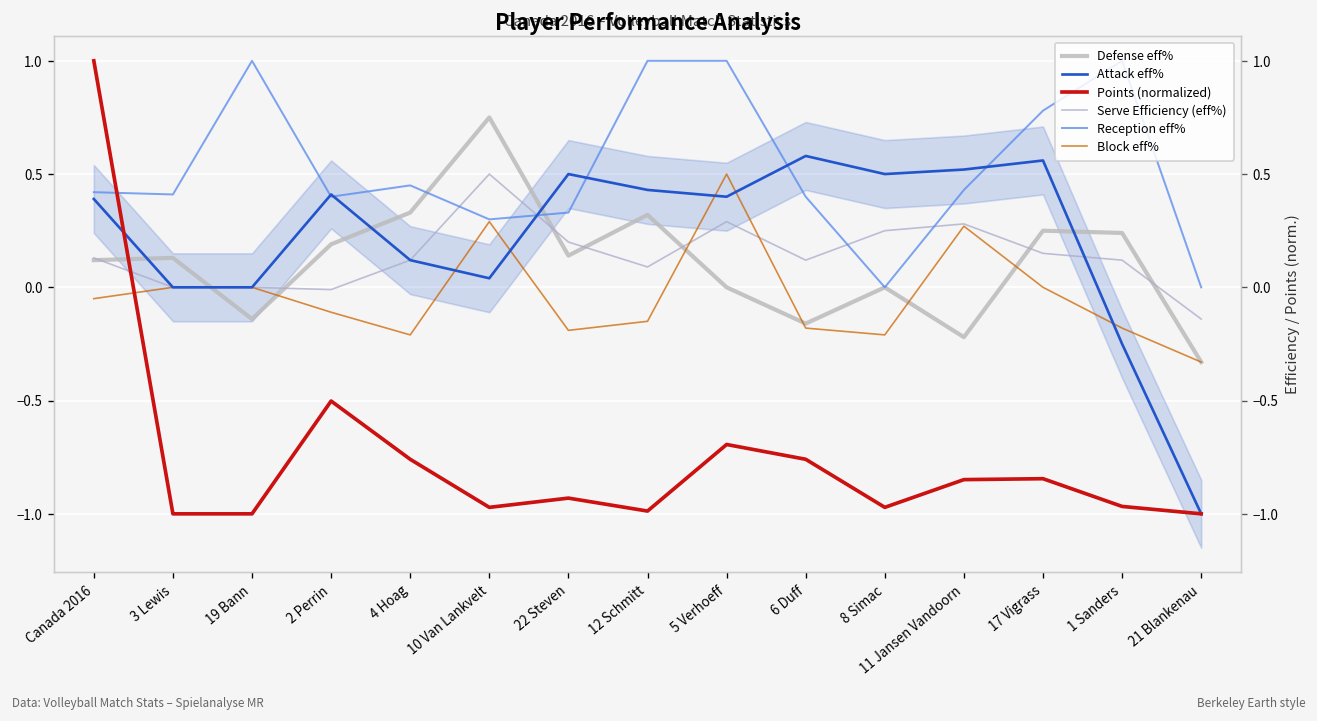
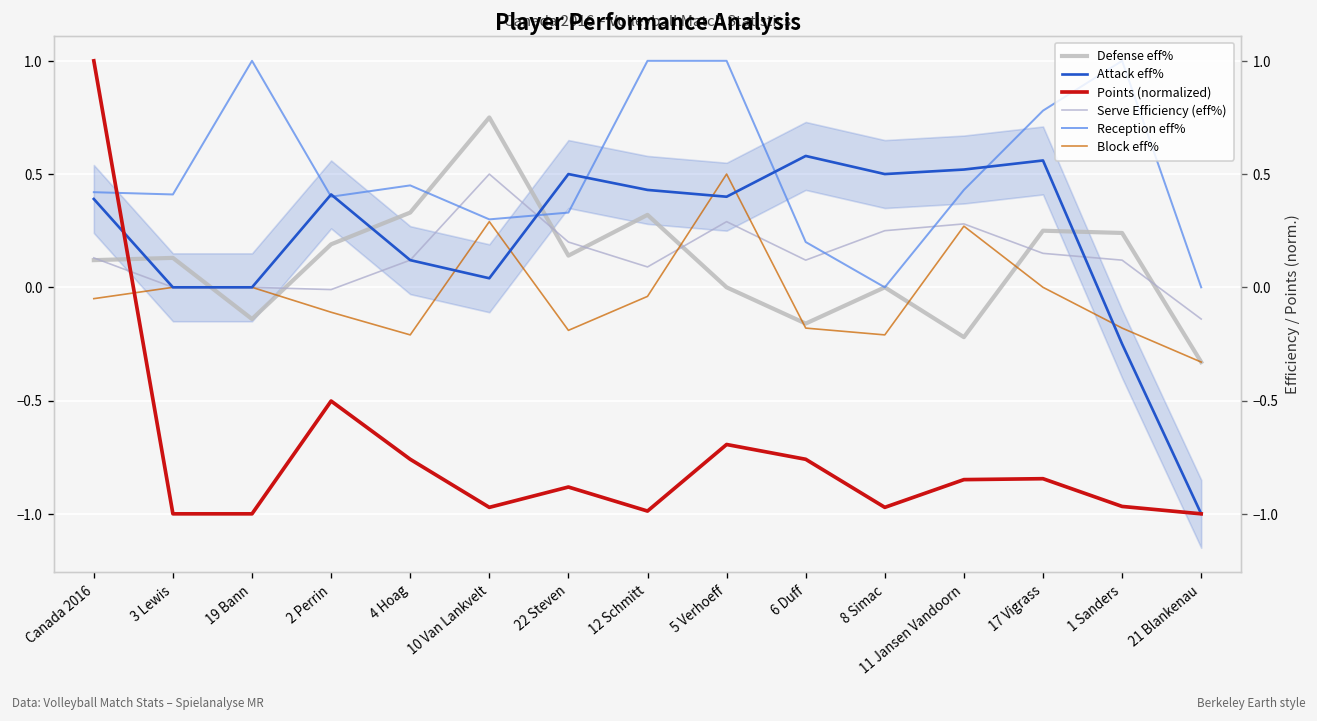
Points (normalized), 22 Steven: -0.93 -> -0.88
Block eff%, 12 Schmitt: -0.15 -> -0.04
Reception eff%, 6 Duff: 0.4 -> 0.2
